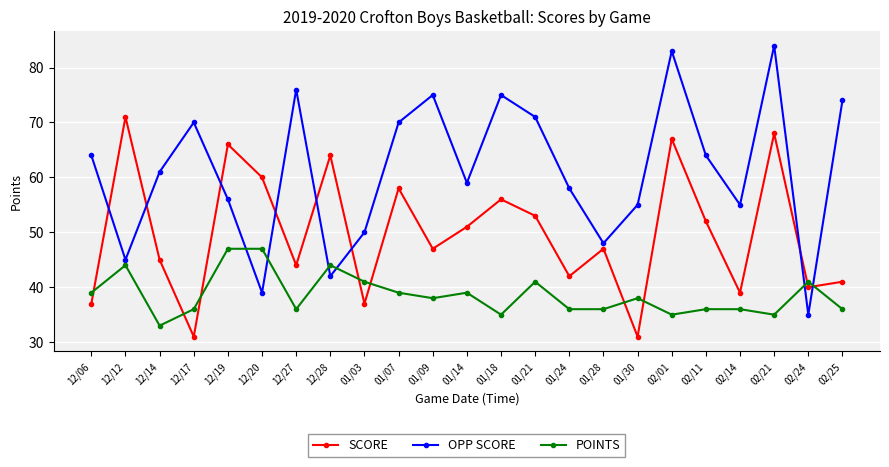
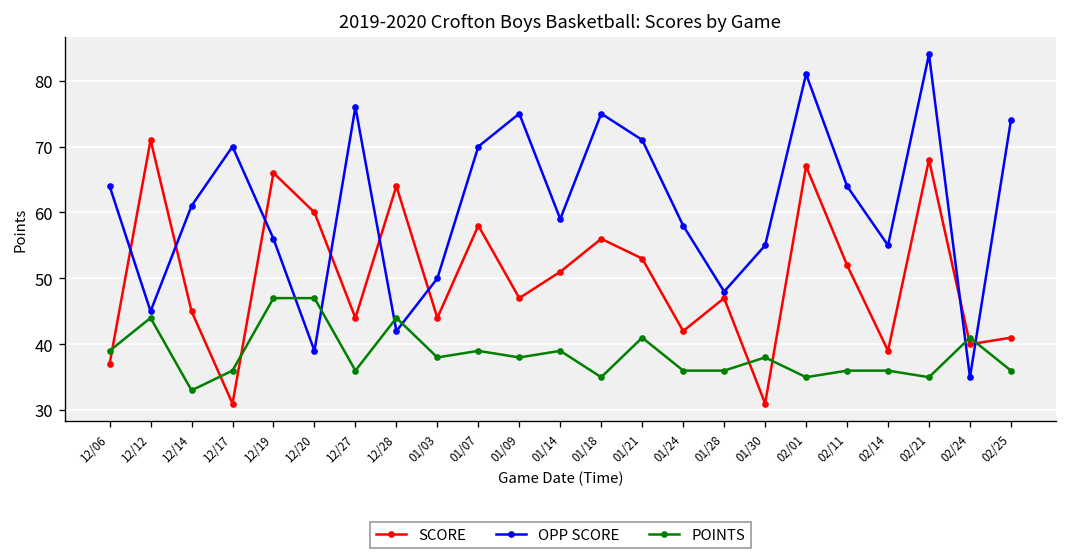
SCORE, 01/03: 37 -> 44
POINTS, 01/03: 41 -> 38
OPP SCORE, 02/01: 83 -> 81
